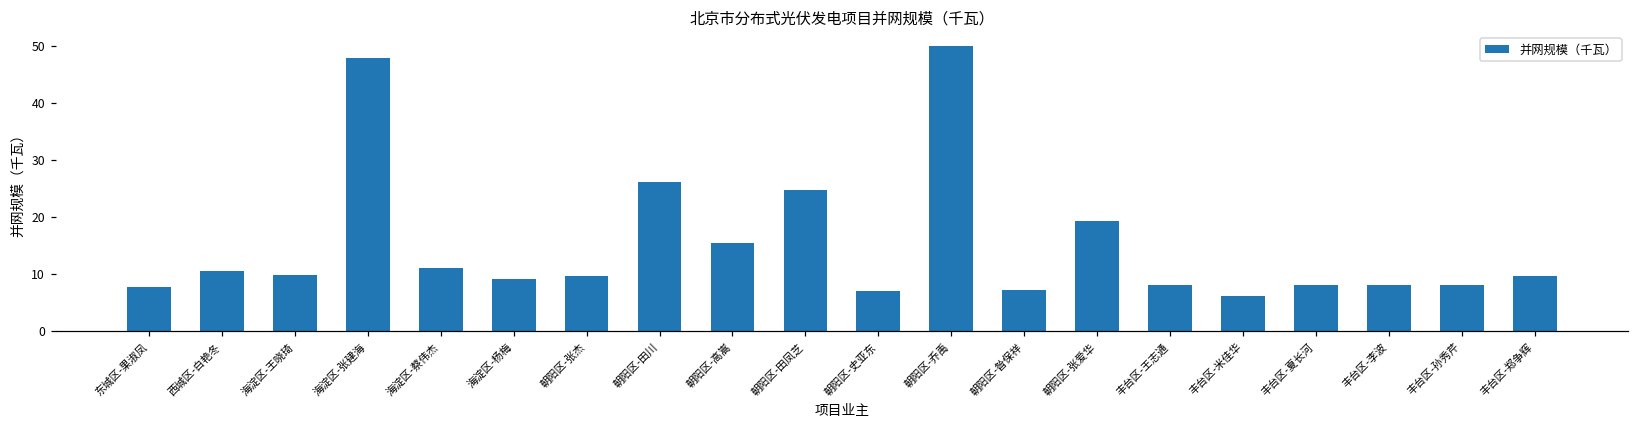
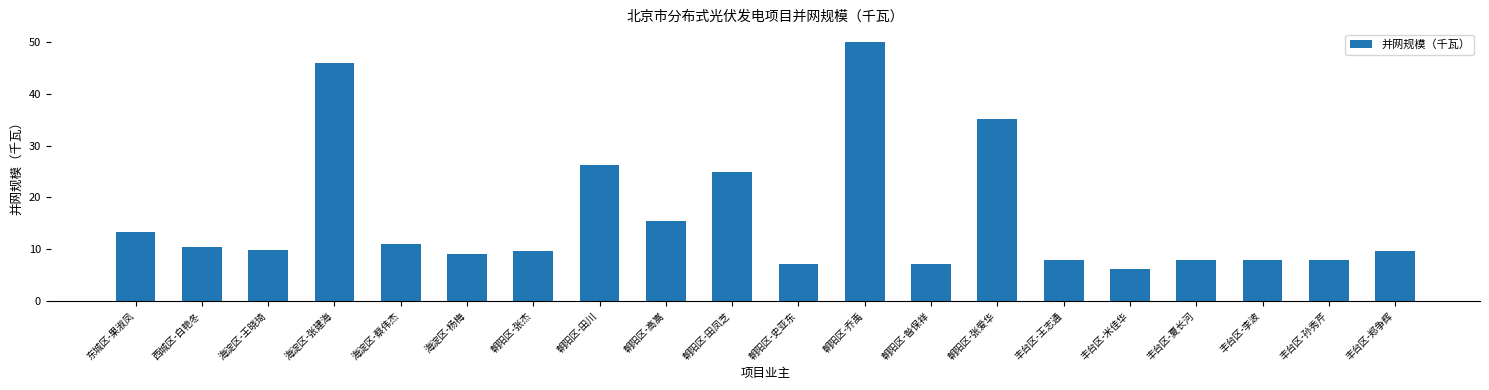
东城区-果淑凤: 8 -> 13
海淀区-张建海: 48 -> 46
朝阳区-张爱华: 19 -> 35
